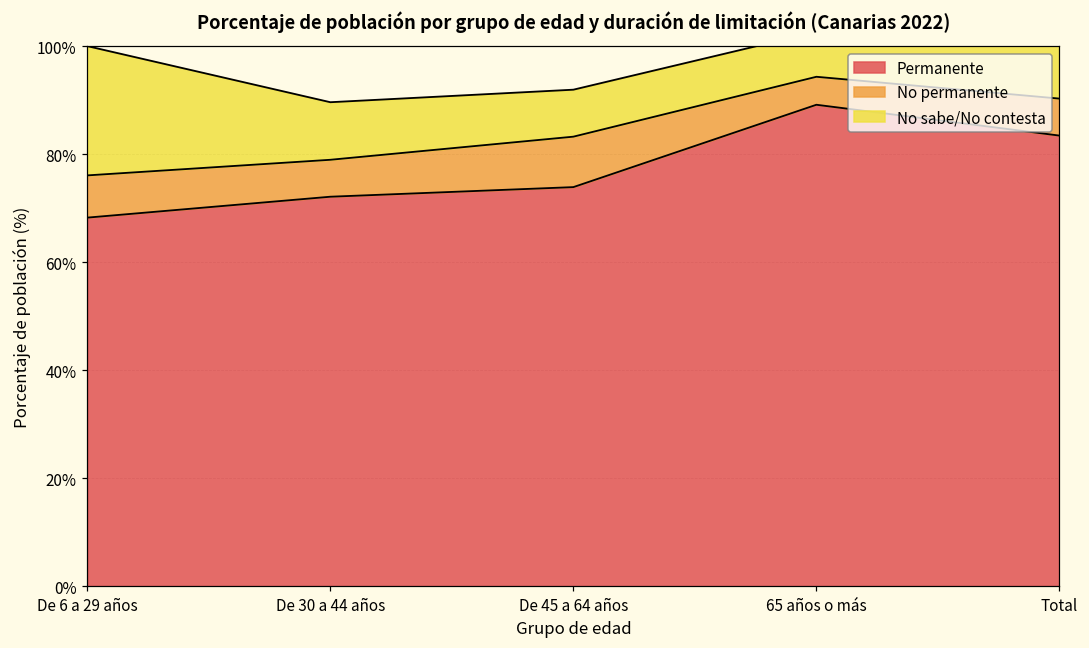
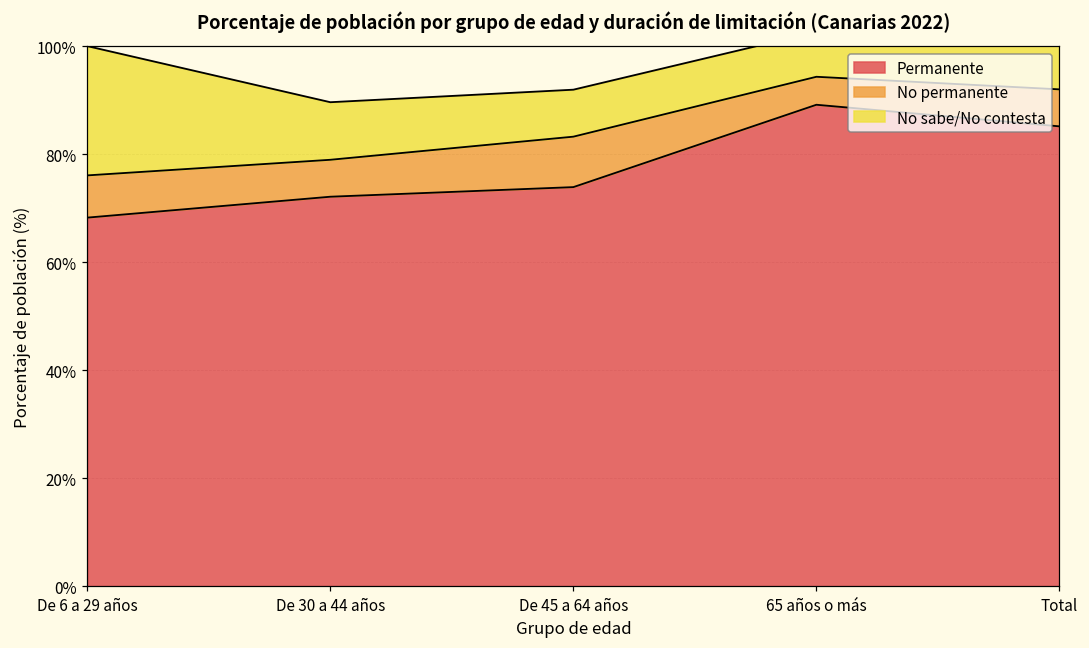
Permanente, Total: 83% -> 85%
